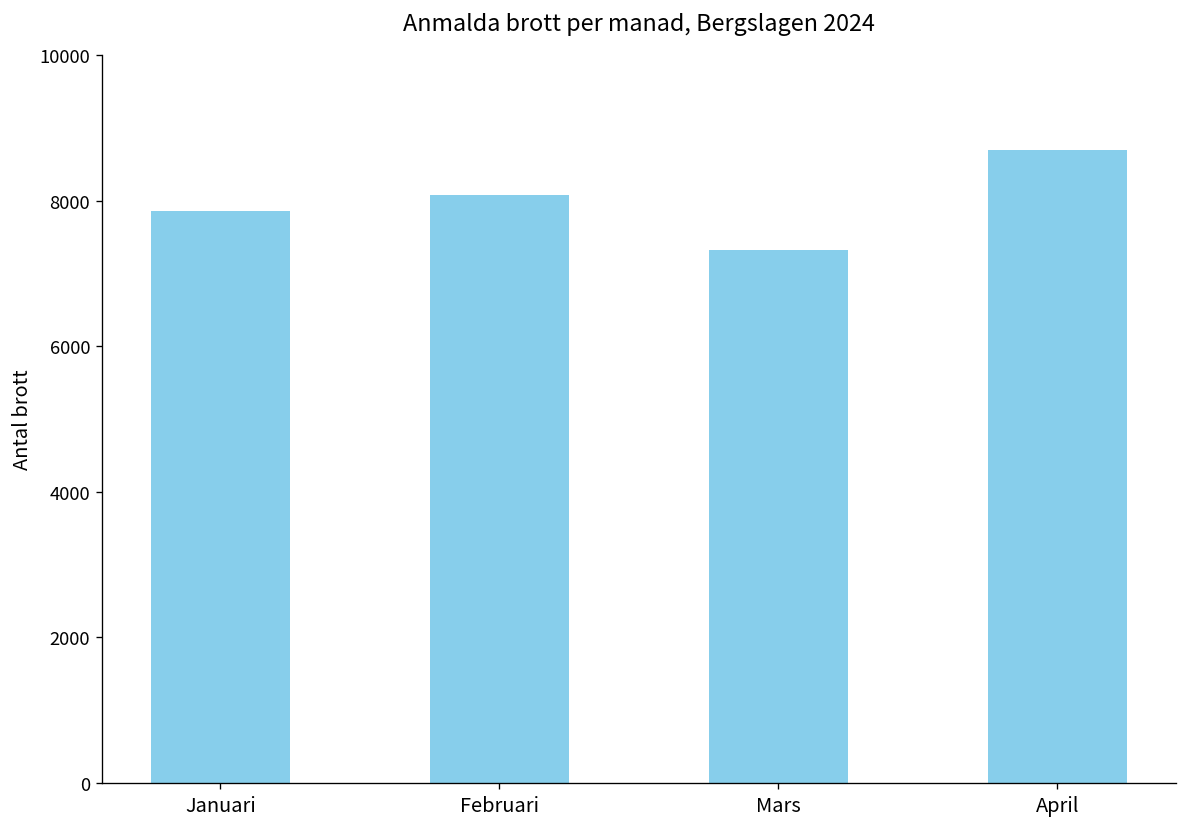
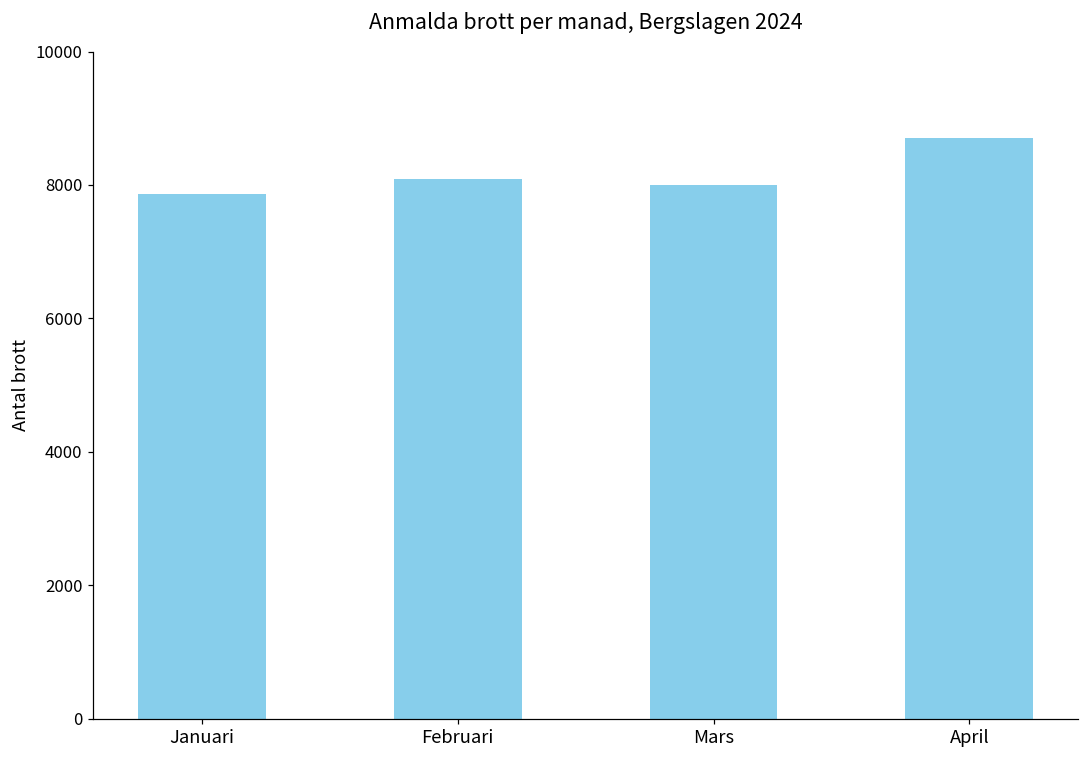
Mars: 7300 -> 8000
